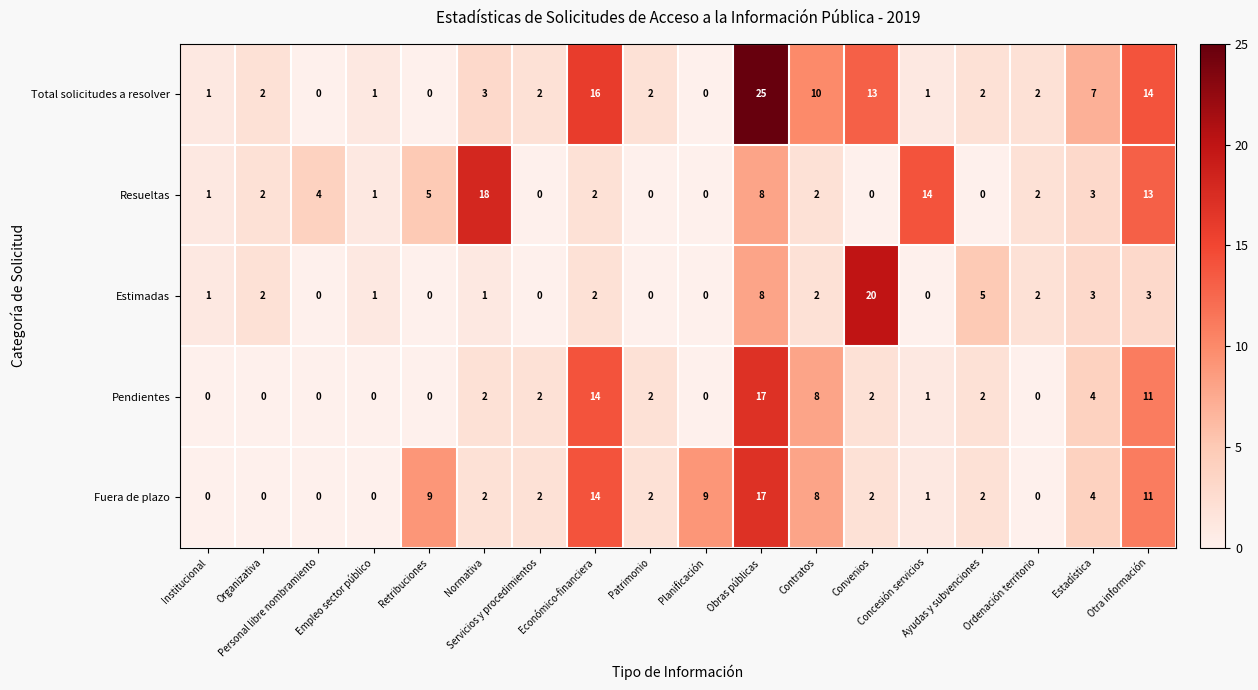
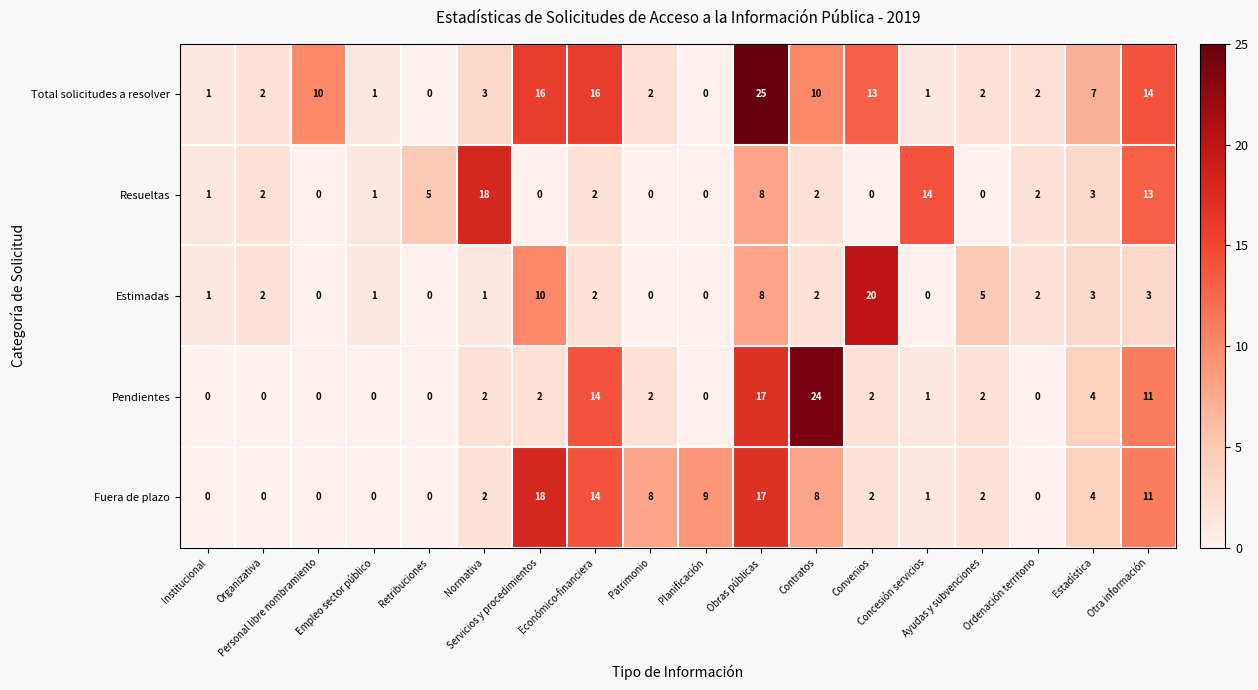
Total solicitudes a resolver, Personal libre nombramiento: 0 -> 10
Total solicitudes a resolver, Servicios y procedimientos: 2 -> 16
Resueltas, Personal libre nombramiento: 4 -> 0
Estimadas, Servicios y procedimientos: 0 -> 10
Pendientes, Contratos: 8 -> 24
Fuera de plazo, Retribuciones: 9 -> 0
Fuera de plazo, Servicios y procedimientos: 2 -> 18
Fuera de plazo, Patrimonio: 2 -> 8
